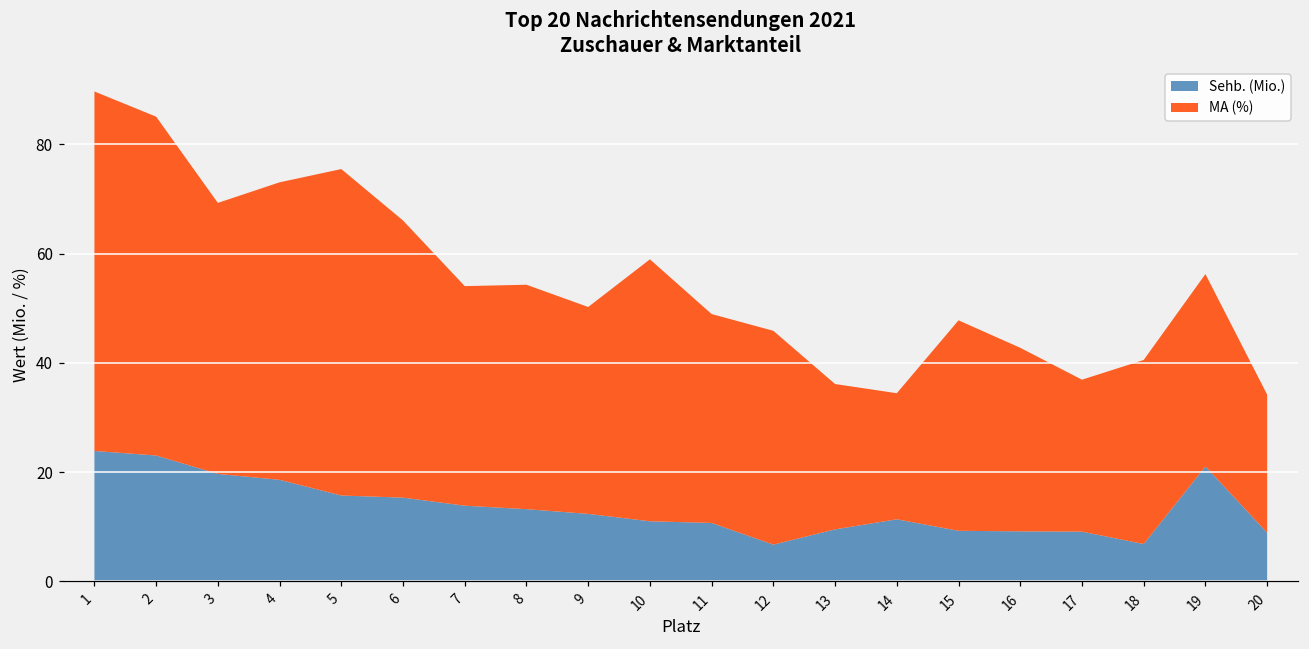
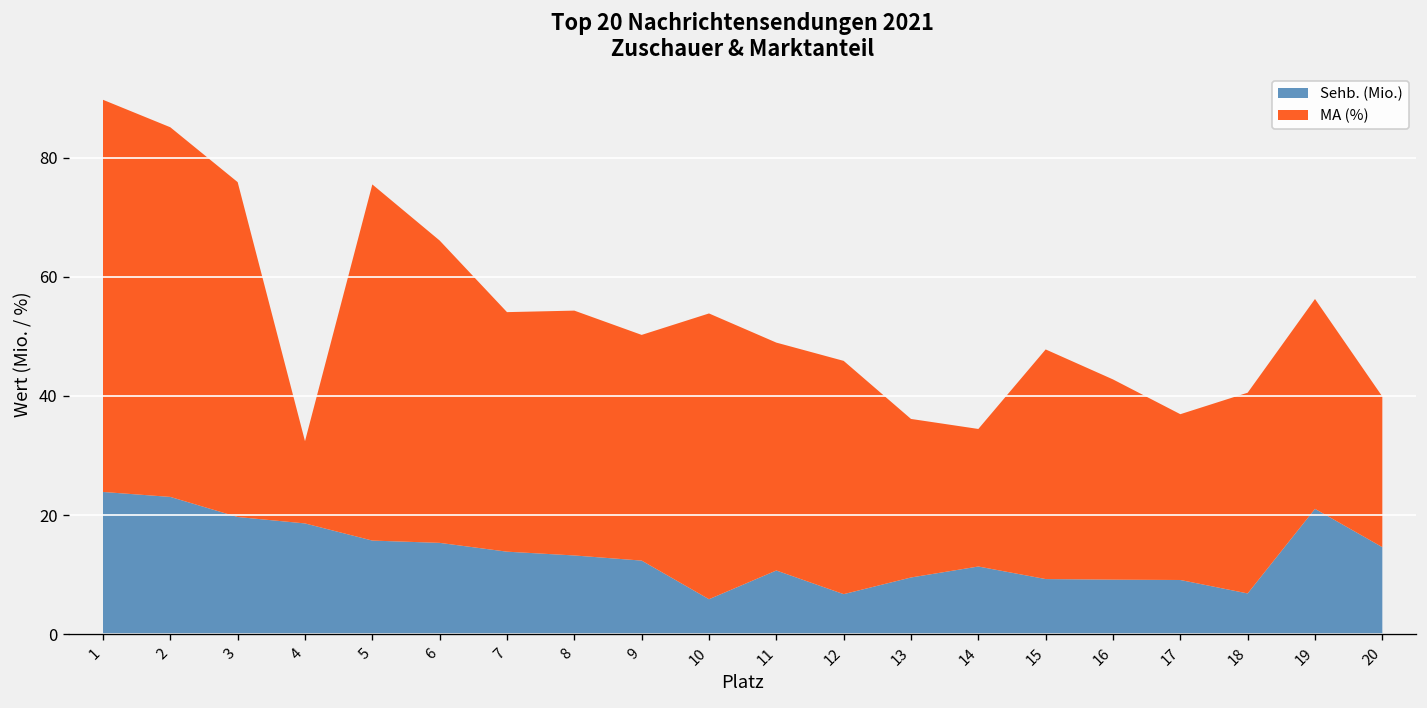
MA (%), 3: 50 -> 56
MA (%), 4: 54 -> 14
Sehb. (Mio.), 10: 11 -> 6
Sehb. (Mio.), 20: 9 -> 15
